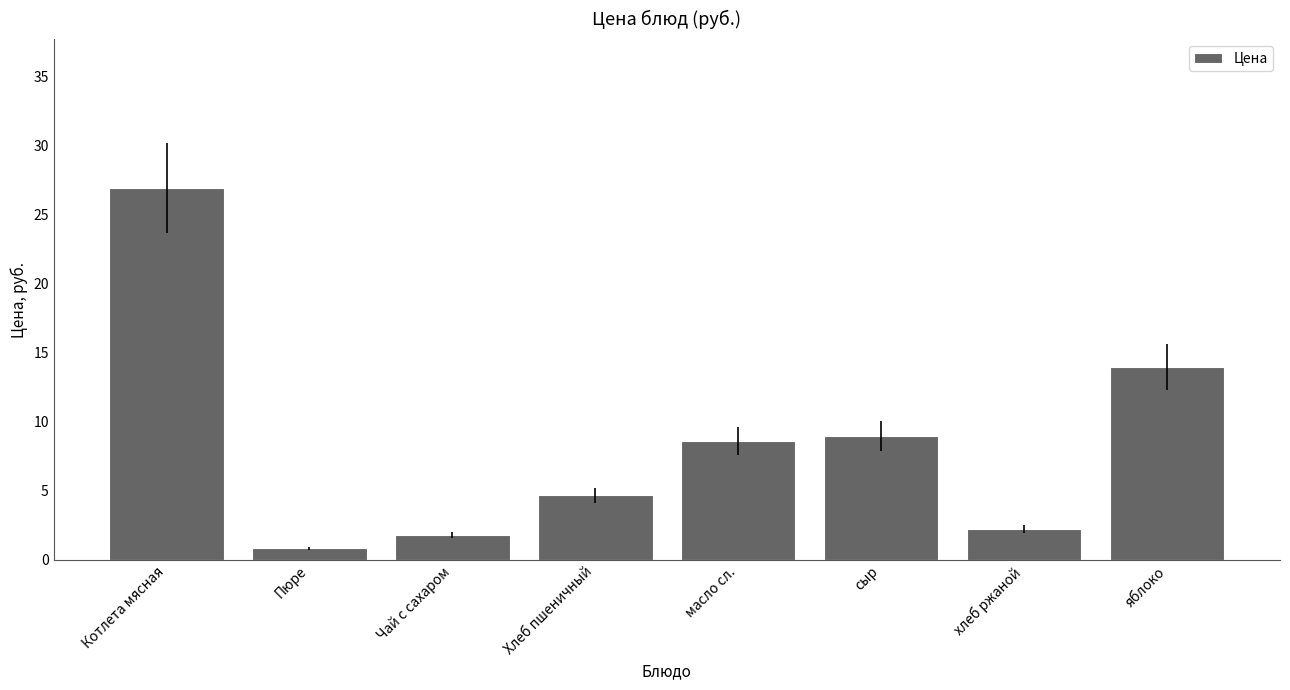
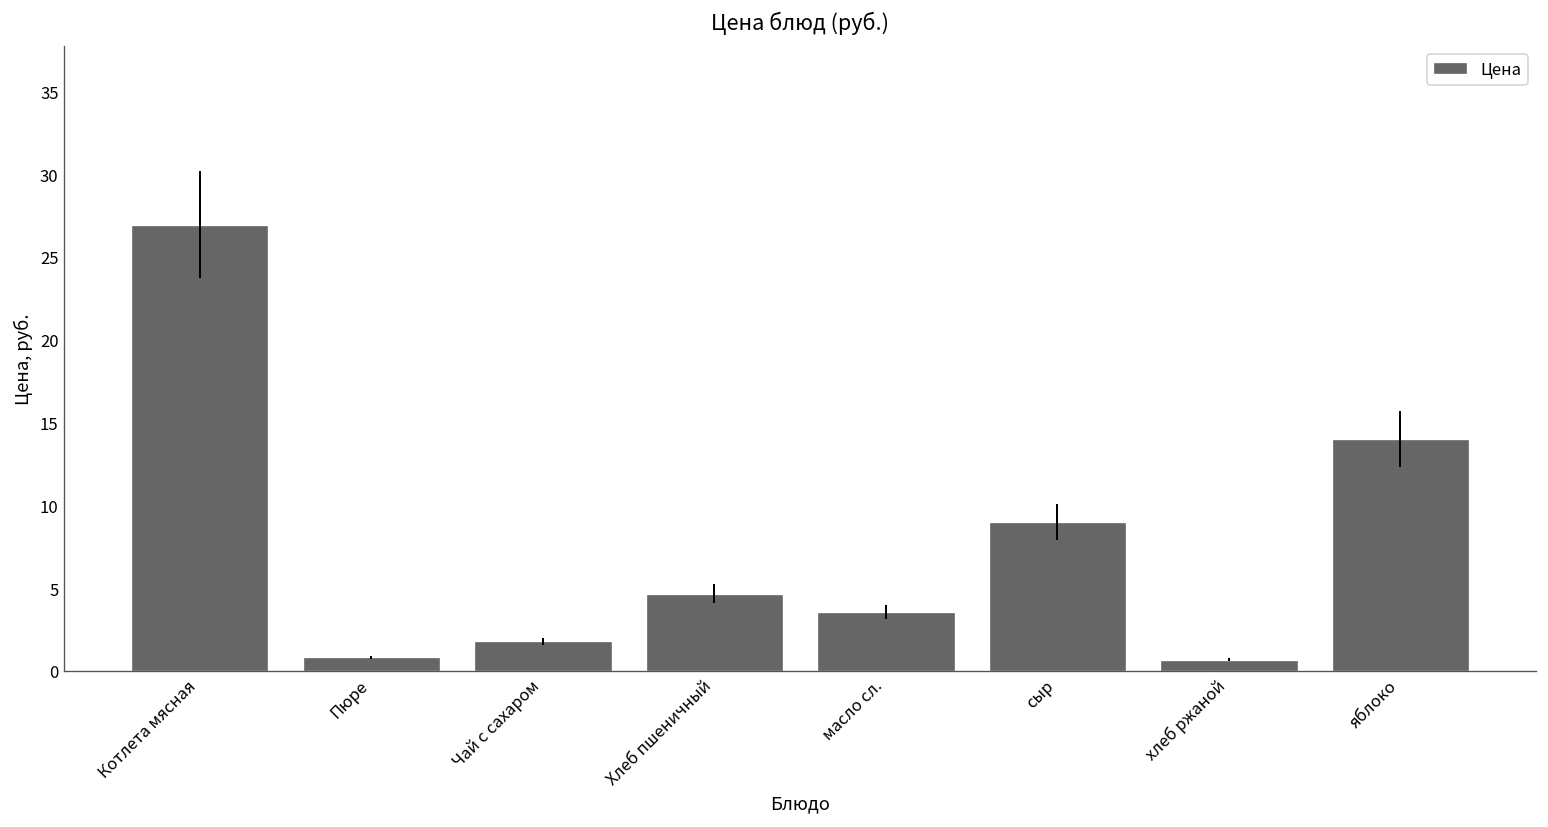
масло сл.: 8.6 -> 3.6
хлеб ржаной: 2.2 -> 0.7
